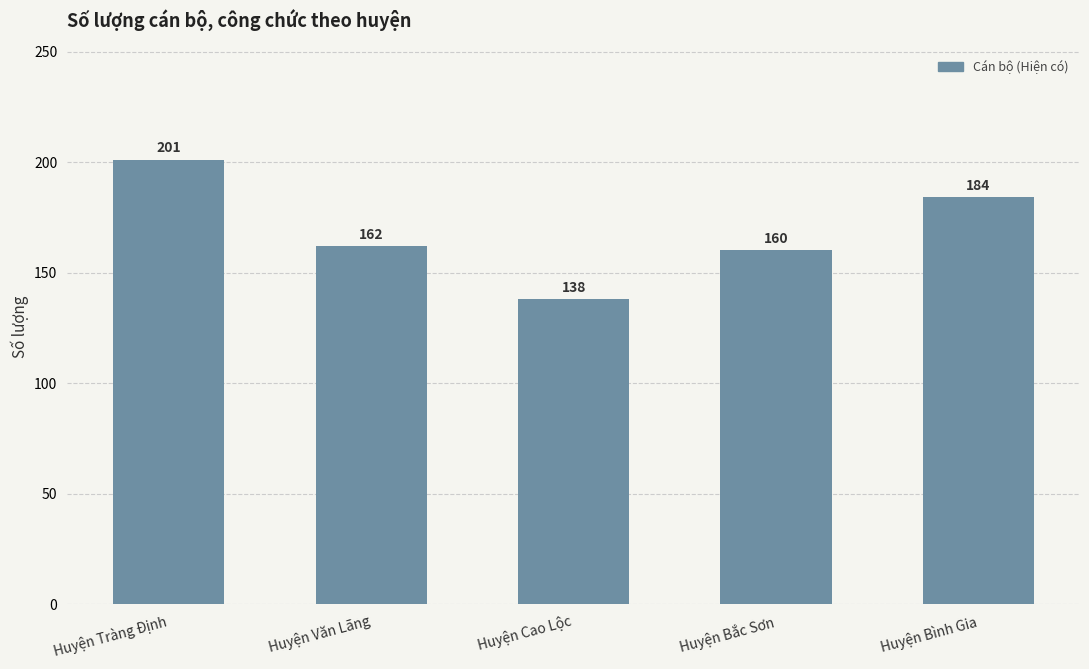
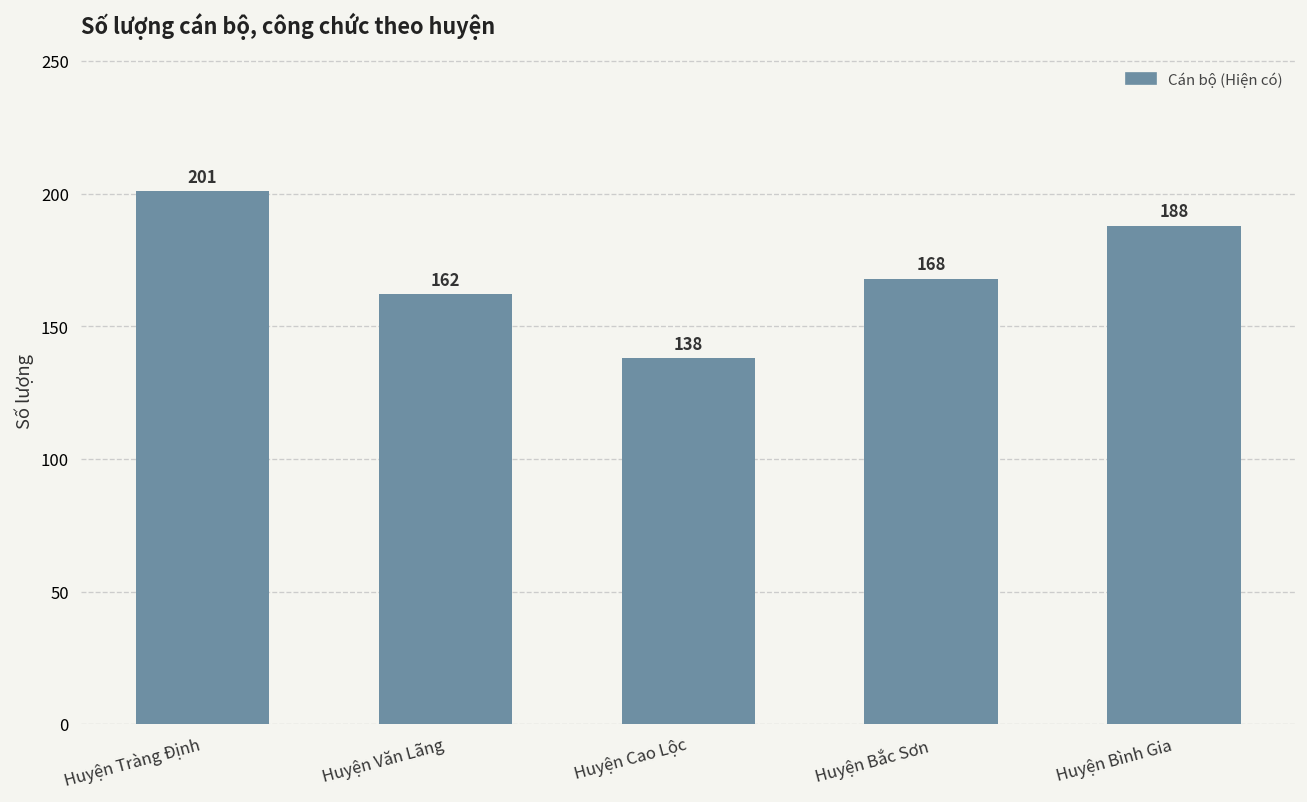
Huyện Bắc Sơn: 160 -> 168
Huyện Bình Gia: 184 -> 188
